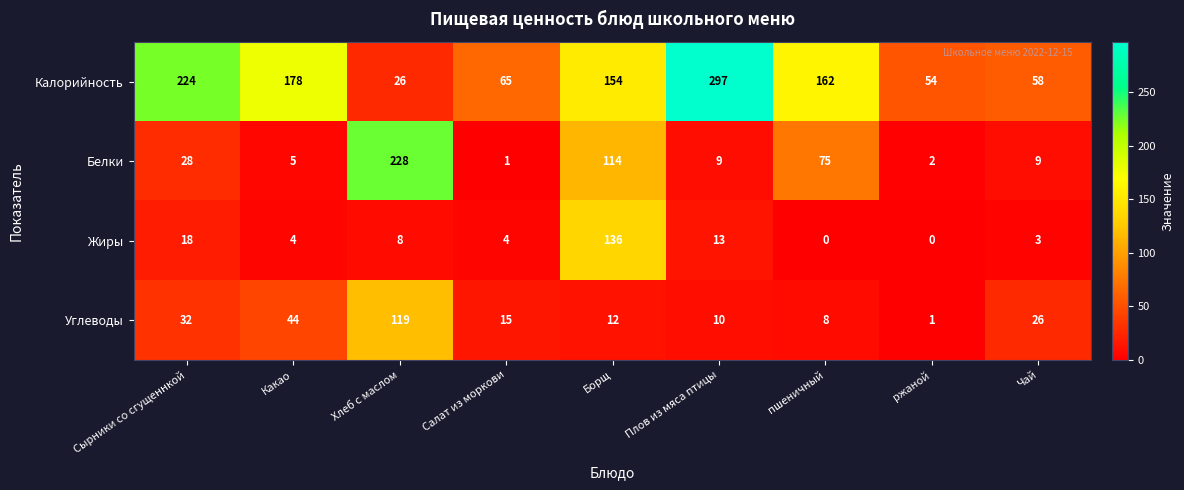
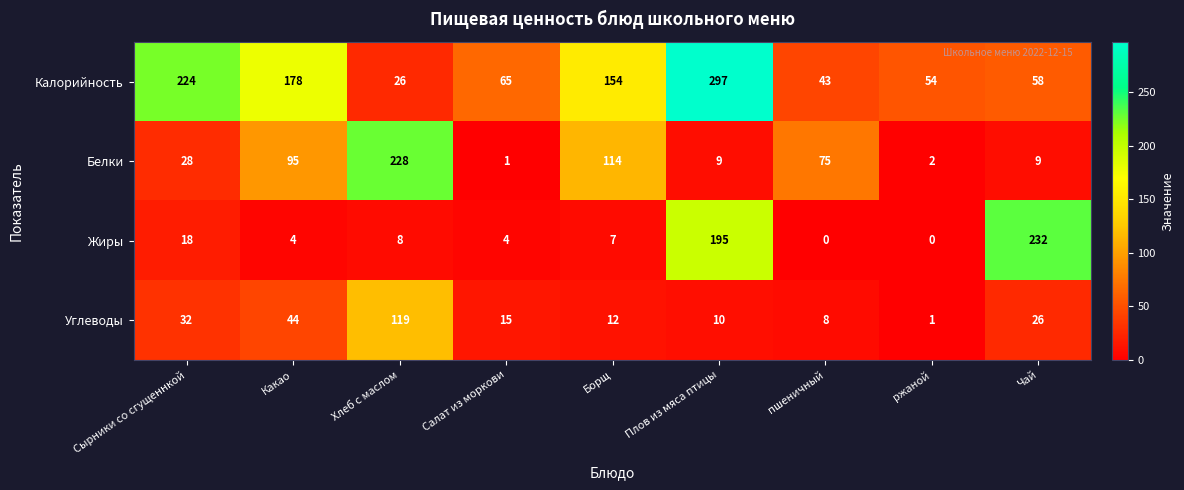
Калорийность, пшеничный: 162 -> 43
Белки, Какао: 5 -> 95
Жиры, Борщ: 136 -> 7
Жиры, Плов из мяса птицы: 13 -> 195
Жиры, Чай: 3 -> 232
